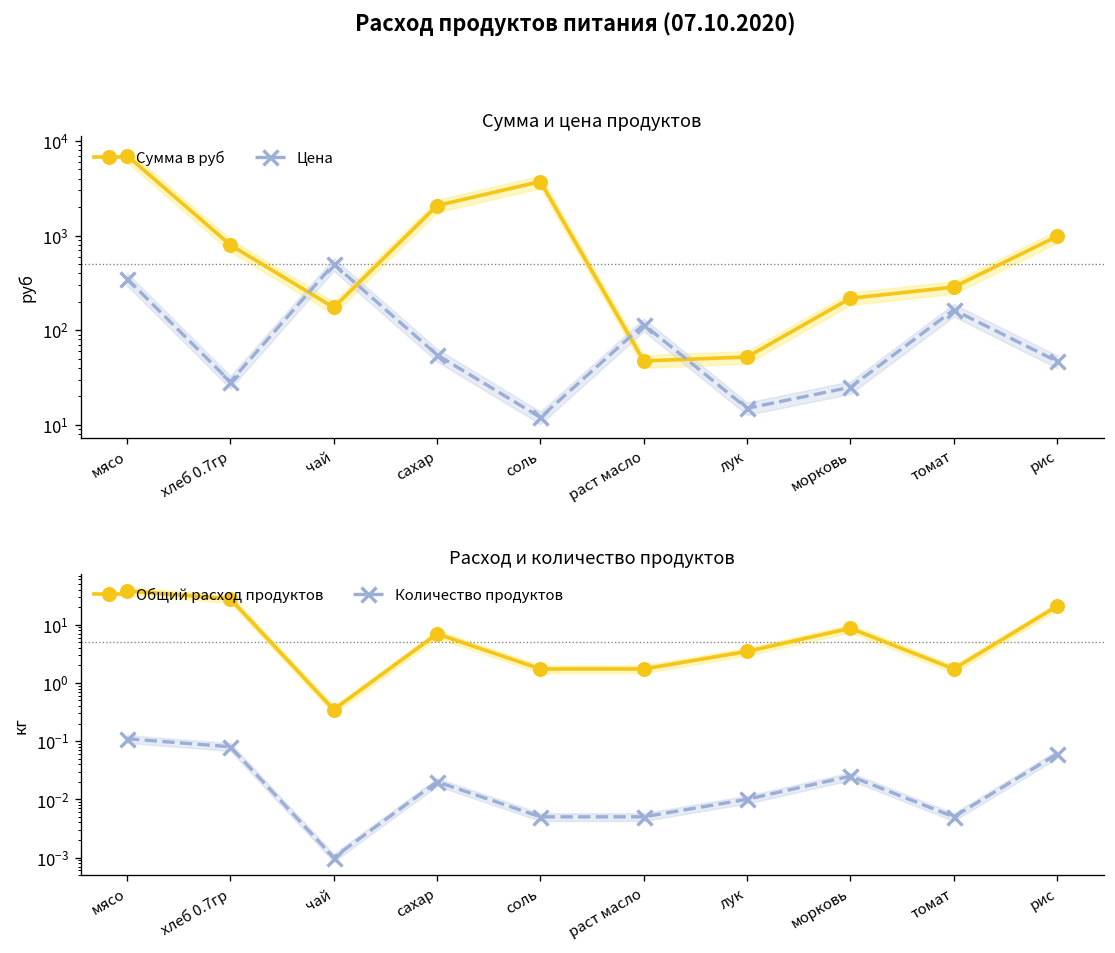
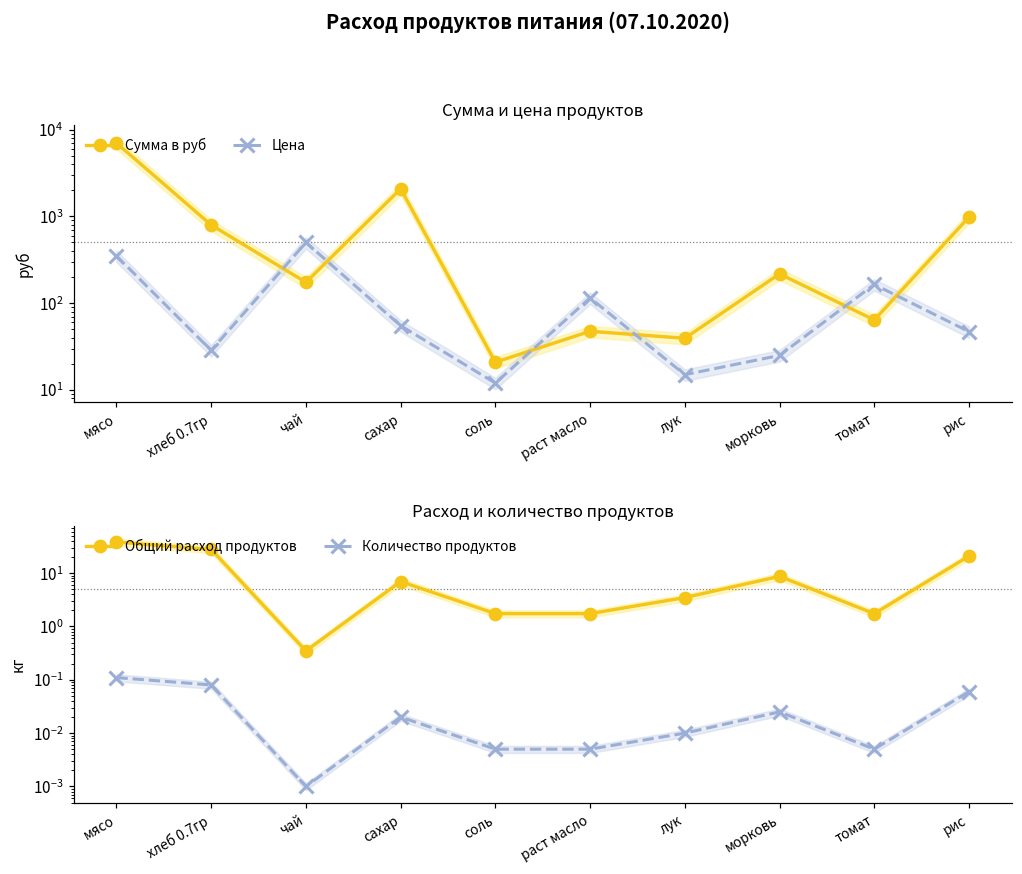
Сумма и цена продуктов, Сумма в руб, соль: 4000 -> 21
Сумма и цена продуктов, Сумма в руб, лук: 50 -> 40
Сумма и цена продуктов, Сумма в руб, томат: 290 -> 60
